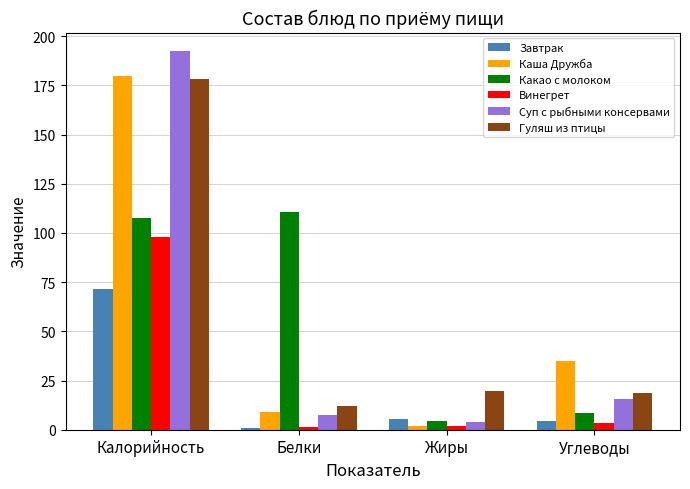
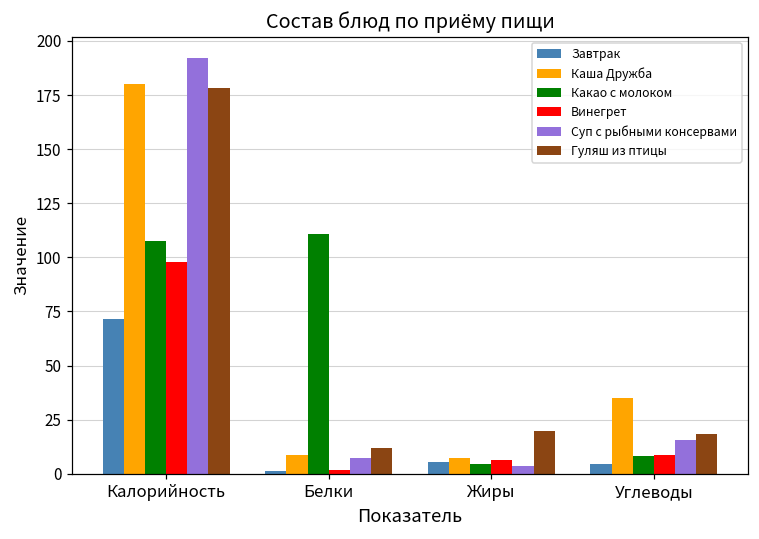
Каша Дружба, Жиры: 2 -> 7
Винегрет, Жиры: 2 -> 6
Винегрет, Углеводы: 3 -> 9
